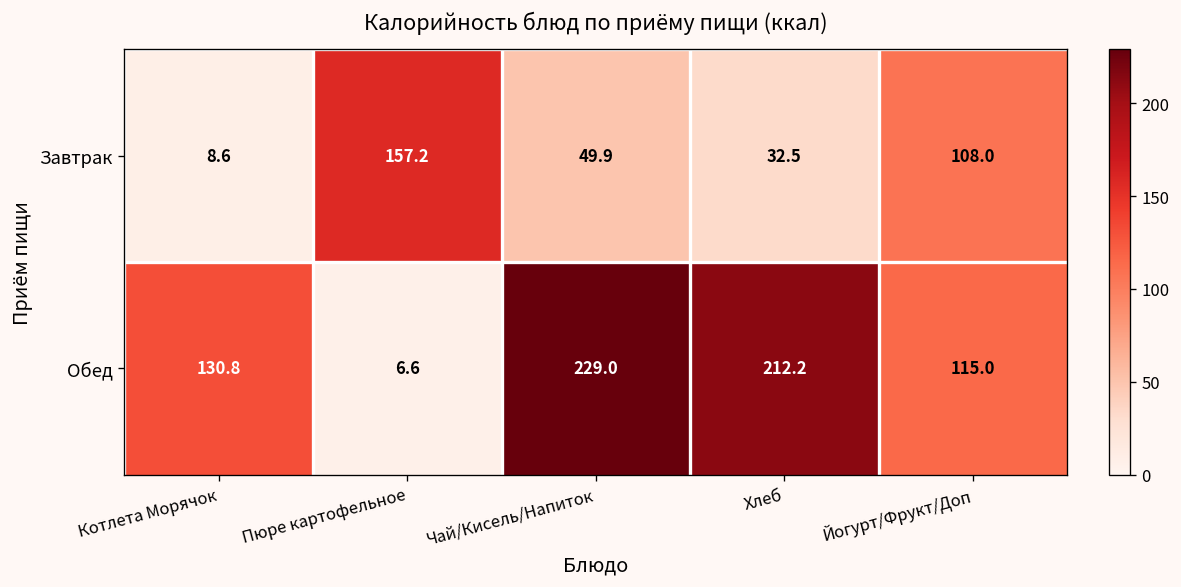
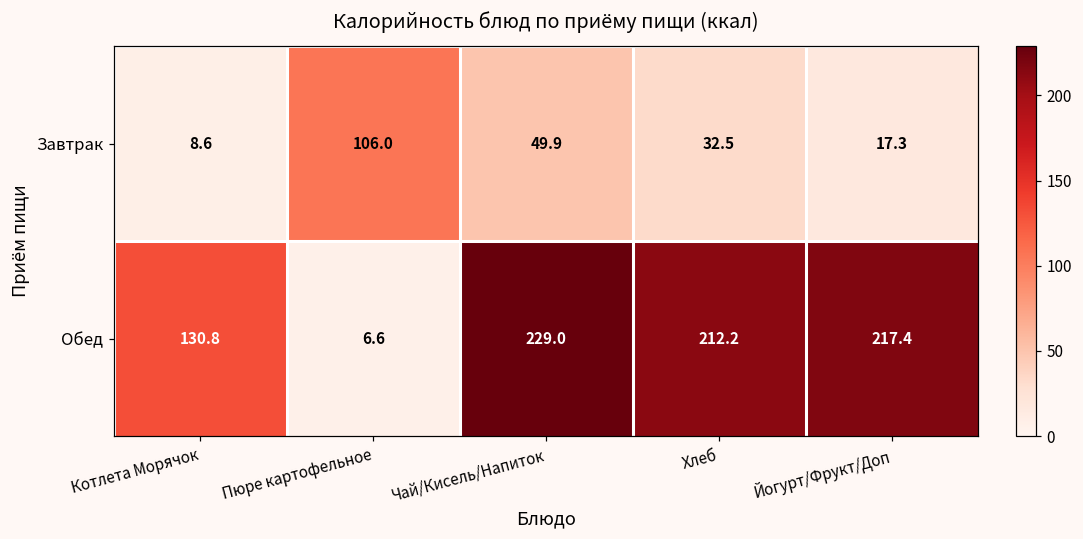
Завтрак, Пюре картофельное: 157.2 -> 106.0
Завтрак, Йогурт/Фрукт/Доп: 108.0 -> 17.3
Обед, Йогурт/Фрукт/Доп: 115.0 -> 217.4
